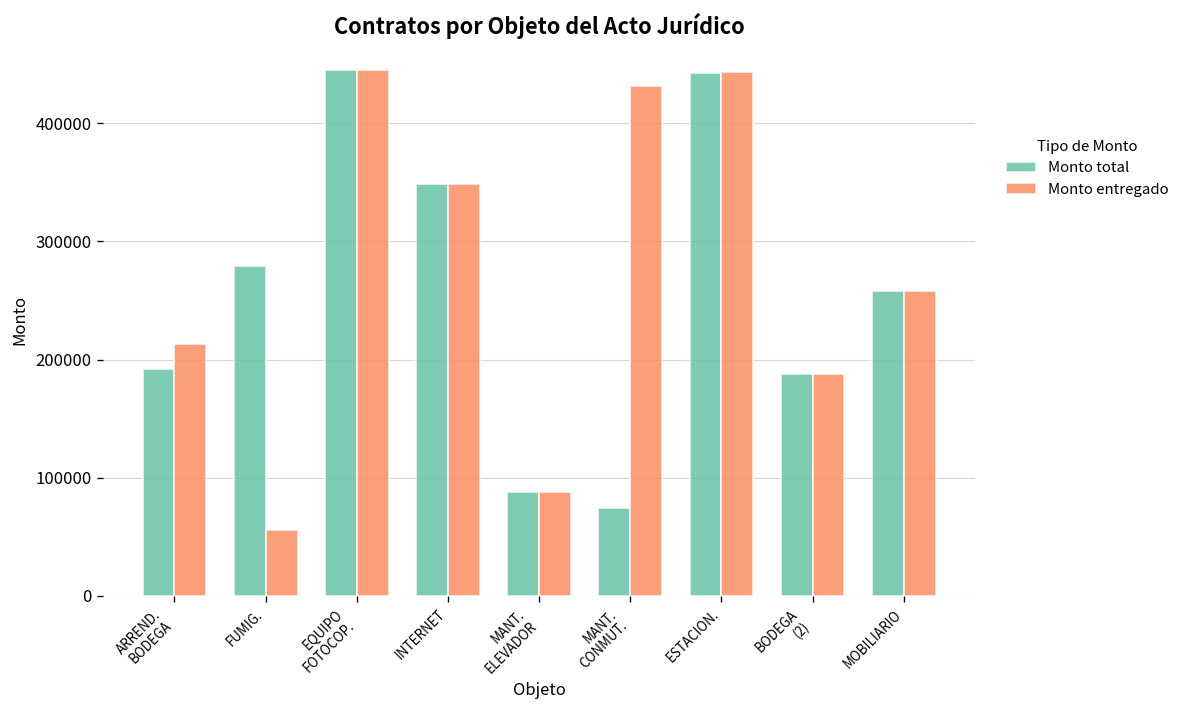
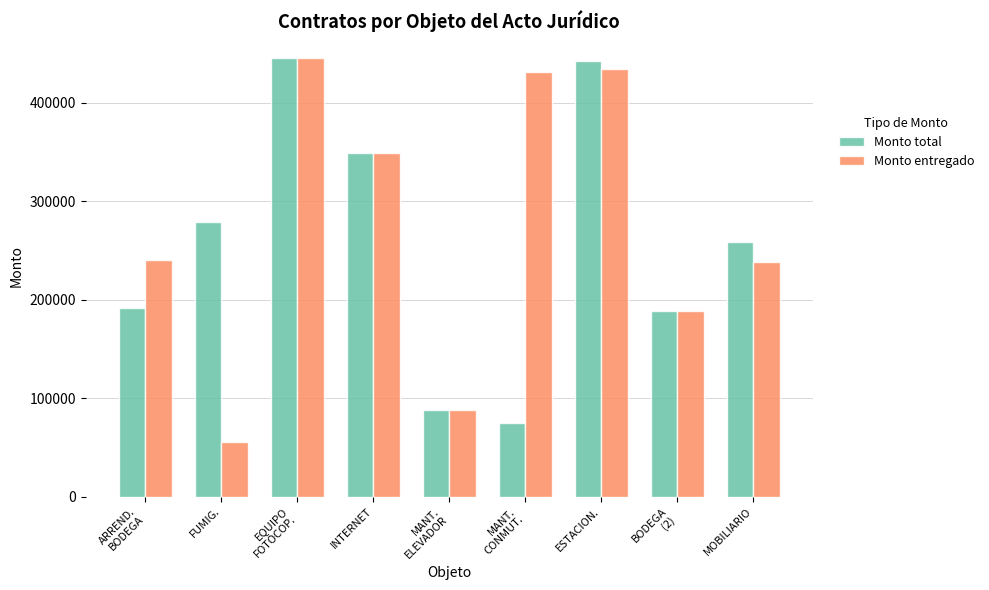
Monto entregado, ARREND. BODEGA: 210000 -> 240000
Monto entregado, ESTACION.: 440000 -> 430000
Monto entregado, MOBILIARIO: 260000 -> 240000
